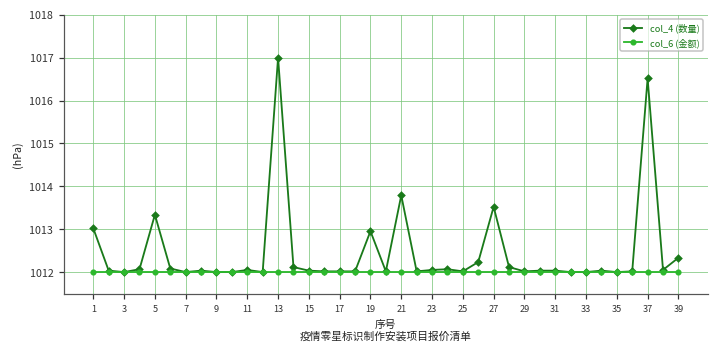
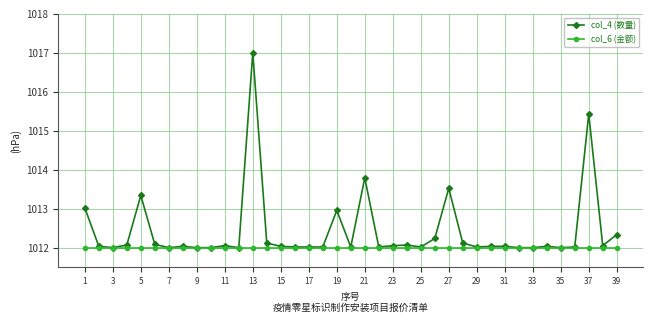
col_4 (数量), 37: 1016.5 -> 1015.4
